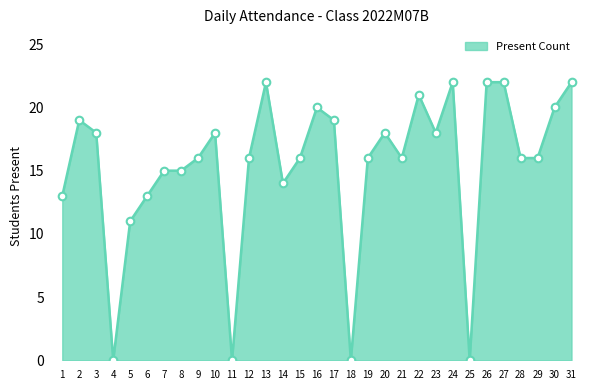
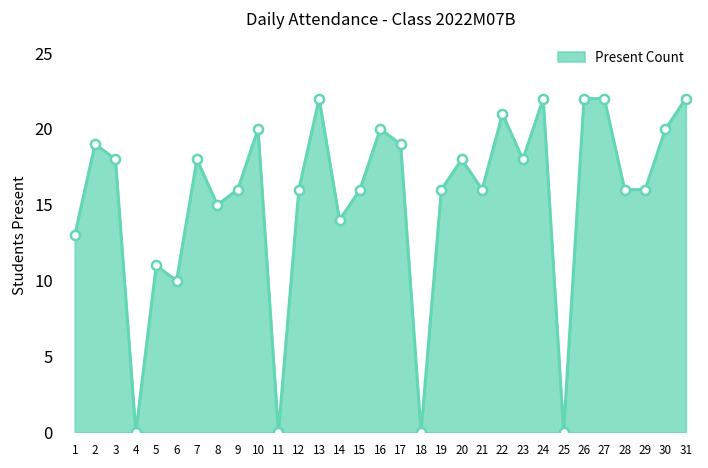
6: 13 -> 10
7: 15 -> 18
10: 18 -> 20
